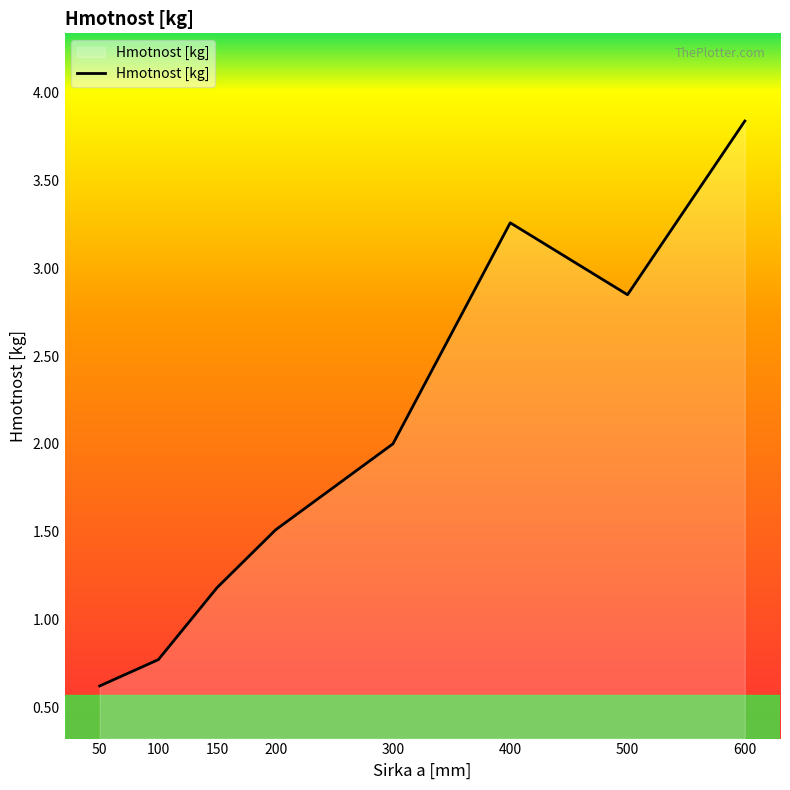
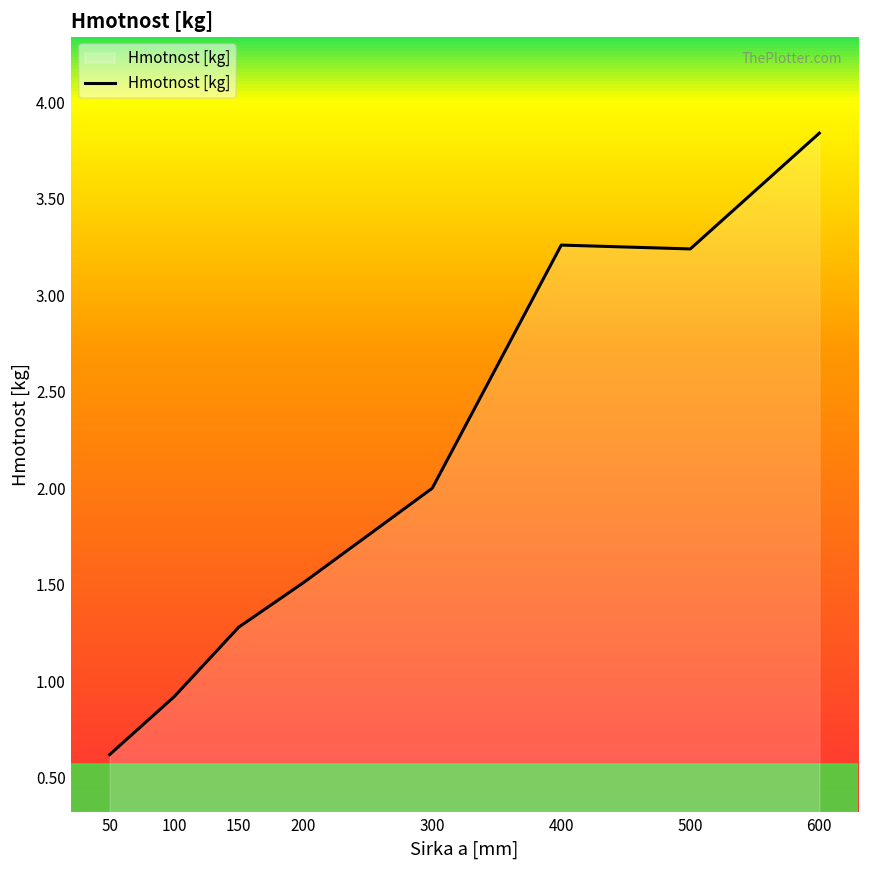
100: 0.77 -> 0.92
150: 1.18 -> 1.28
500: 2.85 -> 3.24
